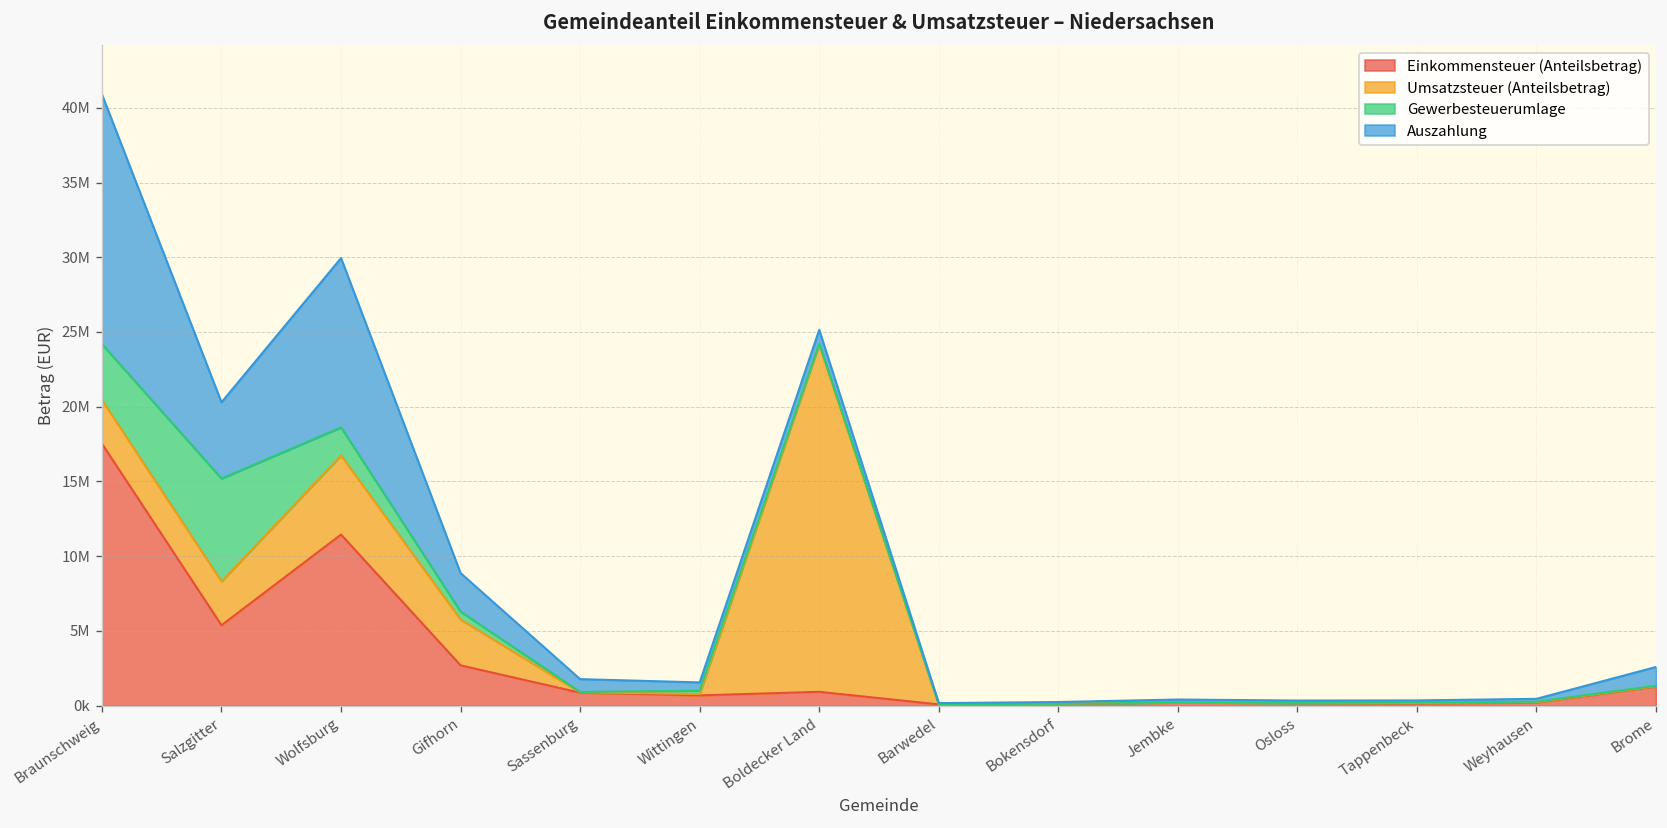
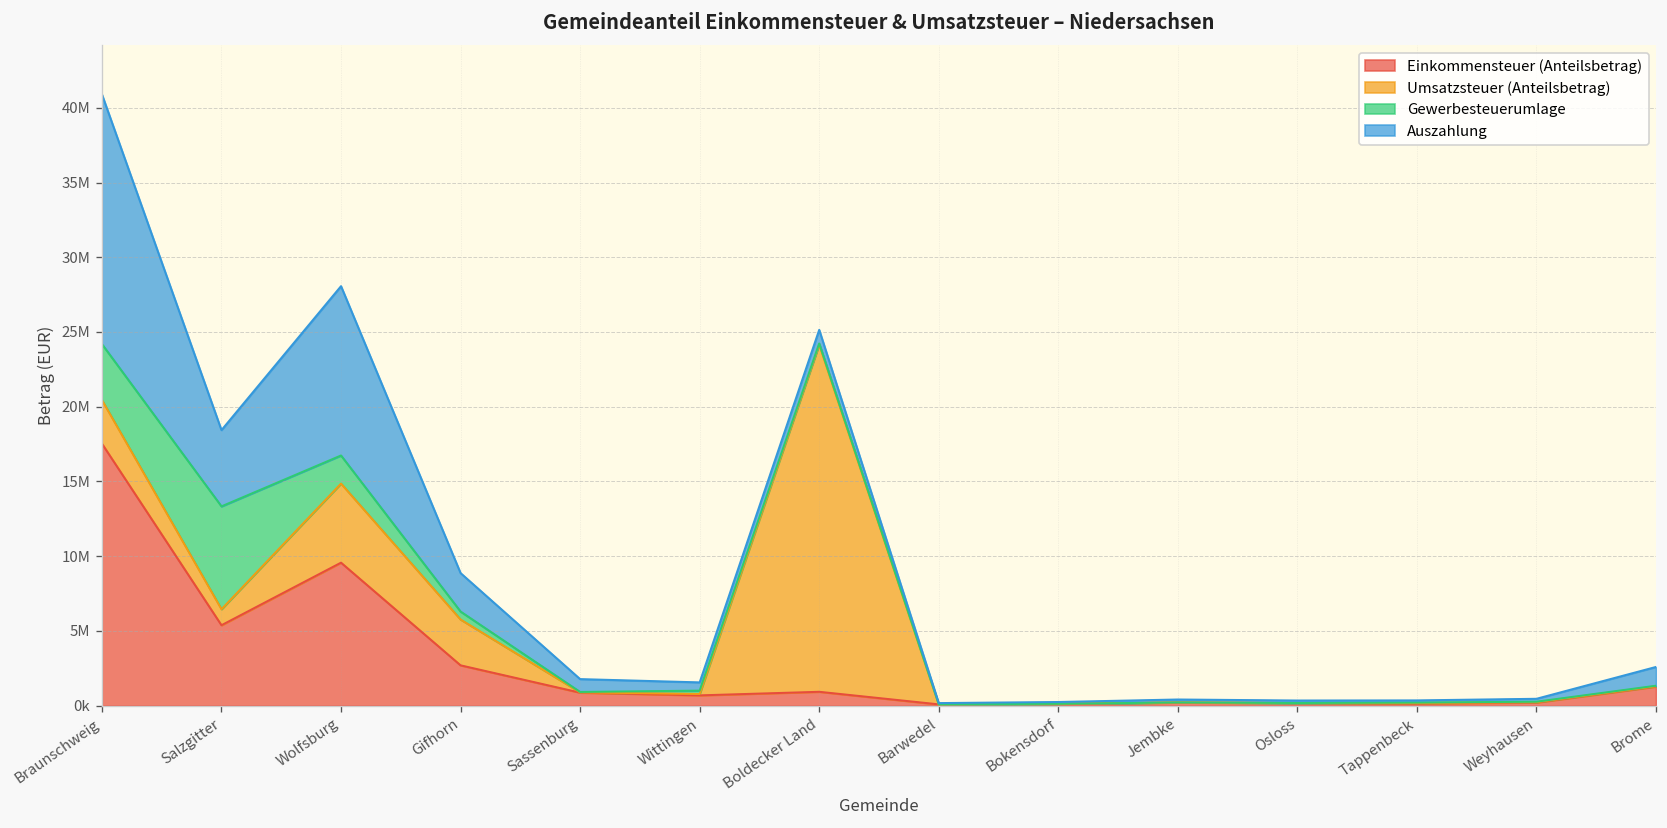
Umsatzsteuer (Anteilsbetrag), Salzgitter: 2900000 -> 1100000
Einkommensteuer (Anteilsbetrag), Wolfsburg: 11400000 -> 9600000
